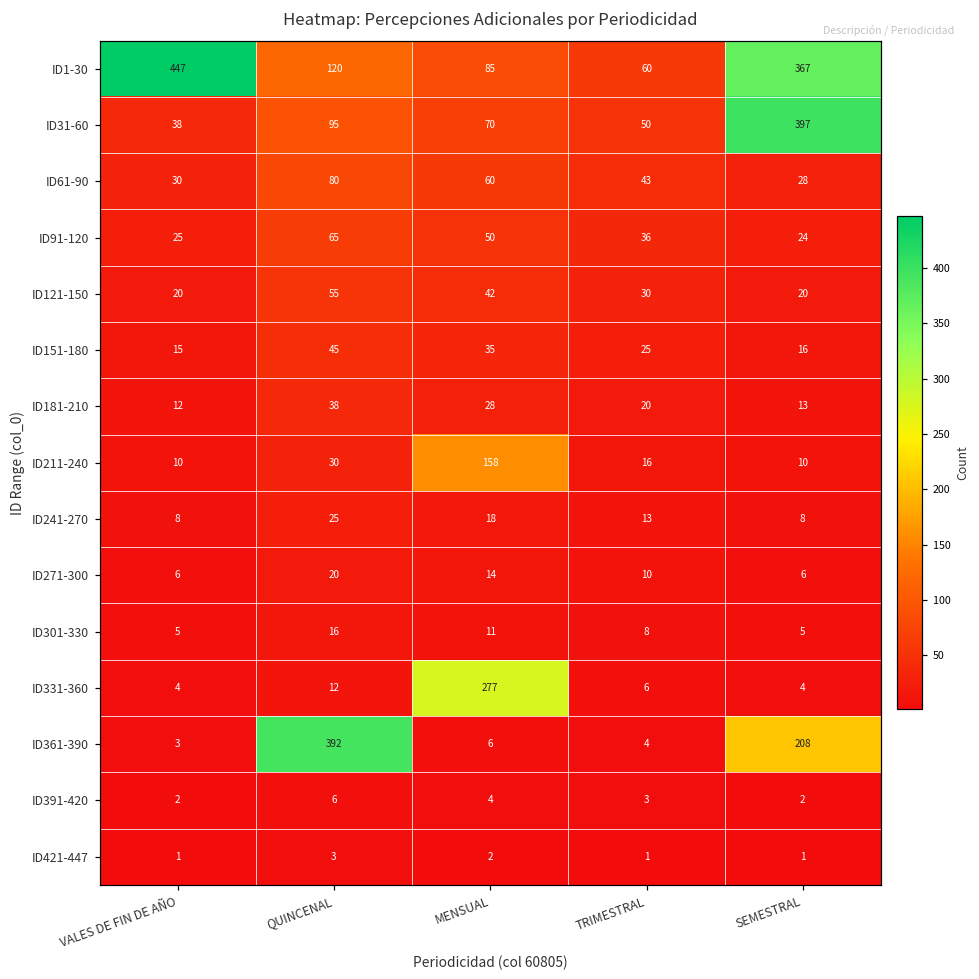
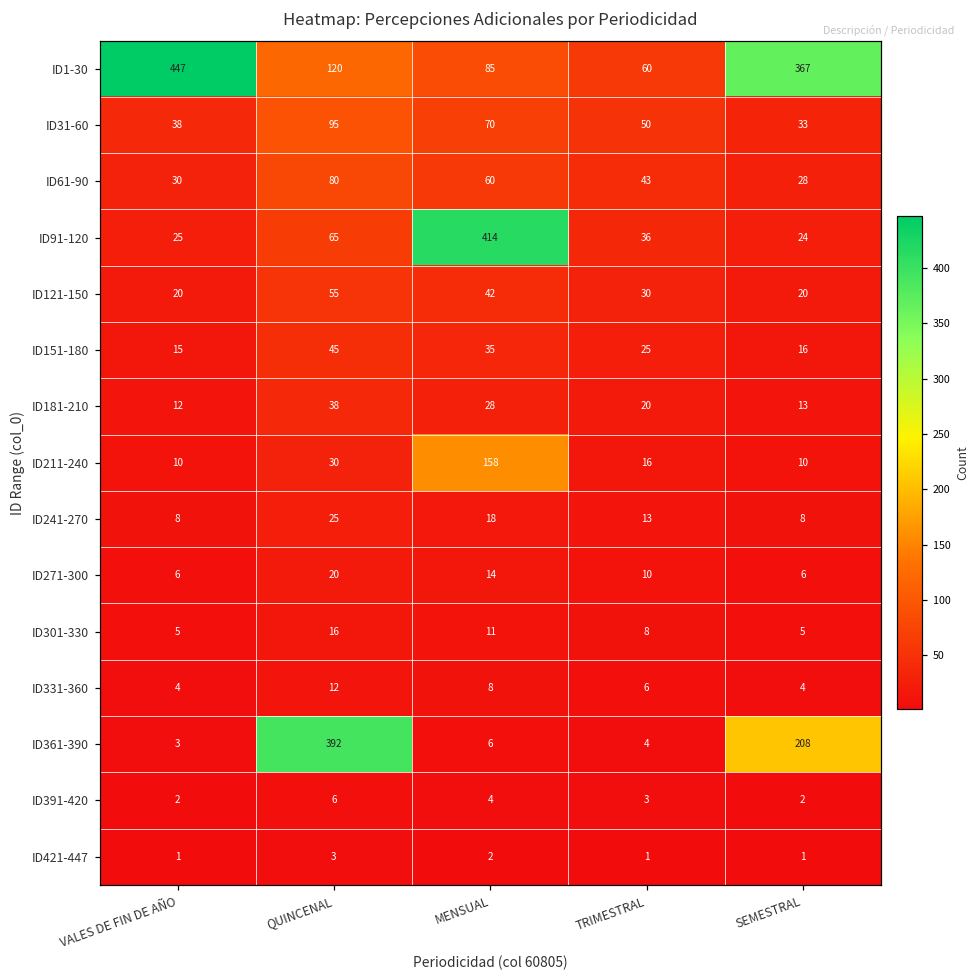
ID31-60, SEMESTRAL: 397 -> 33
ID91-120, MENSUAL: 50 -> 414
ID331-360, MENSUAL: 277 -> 8
